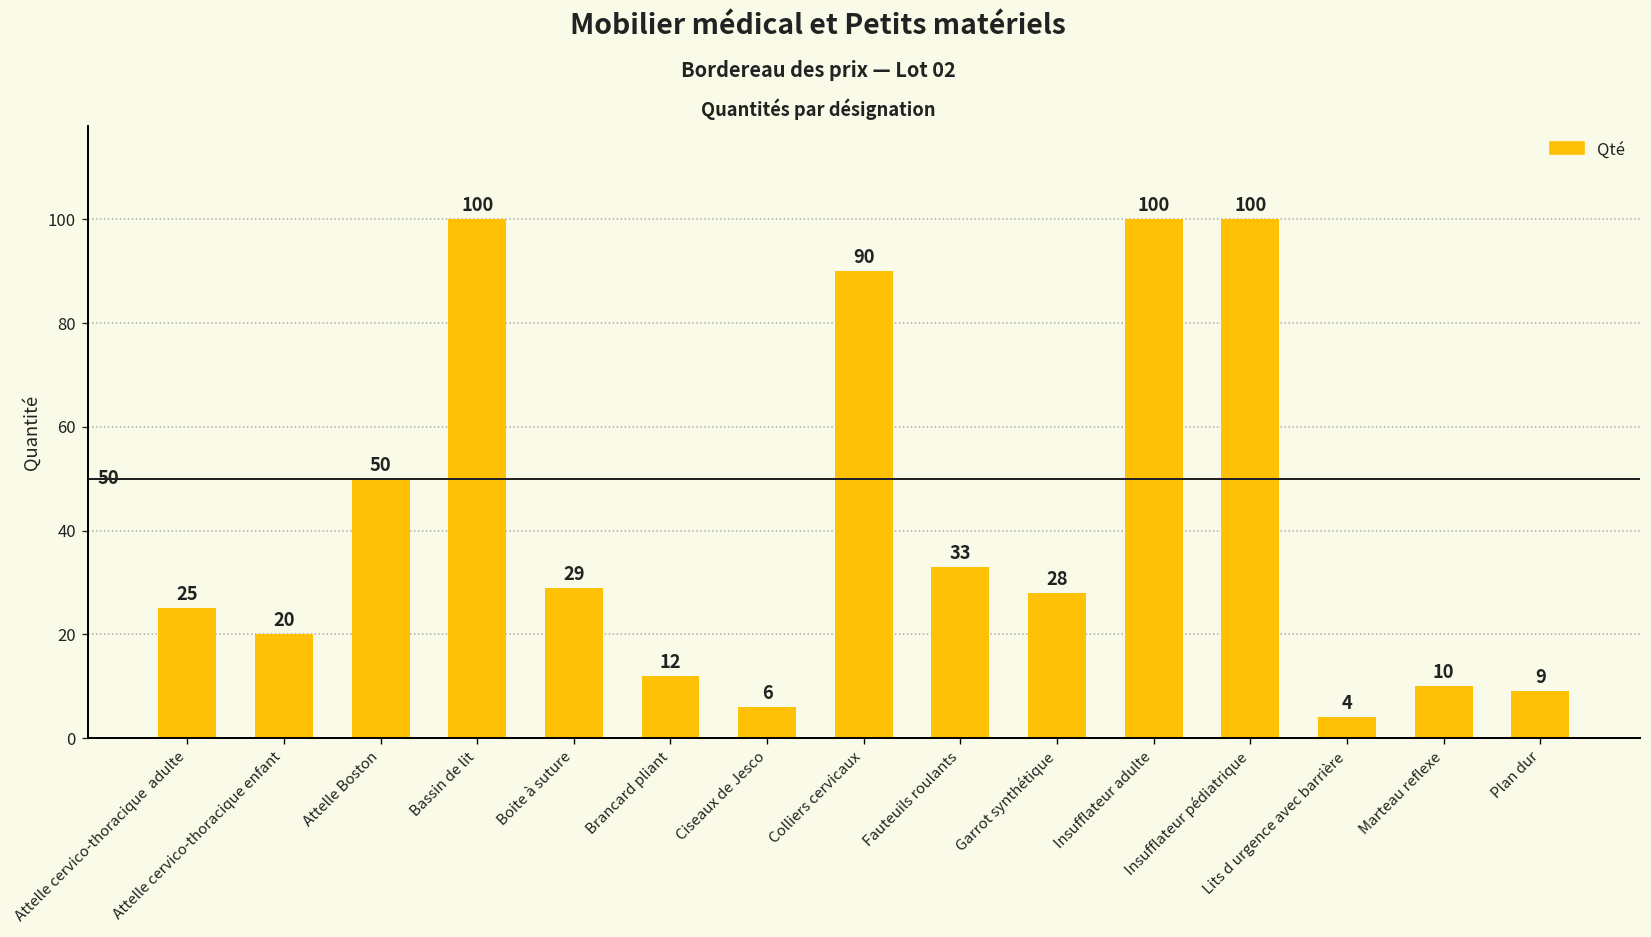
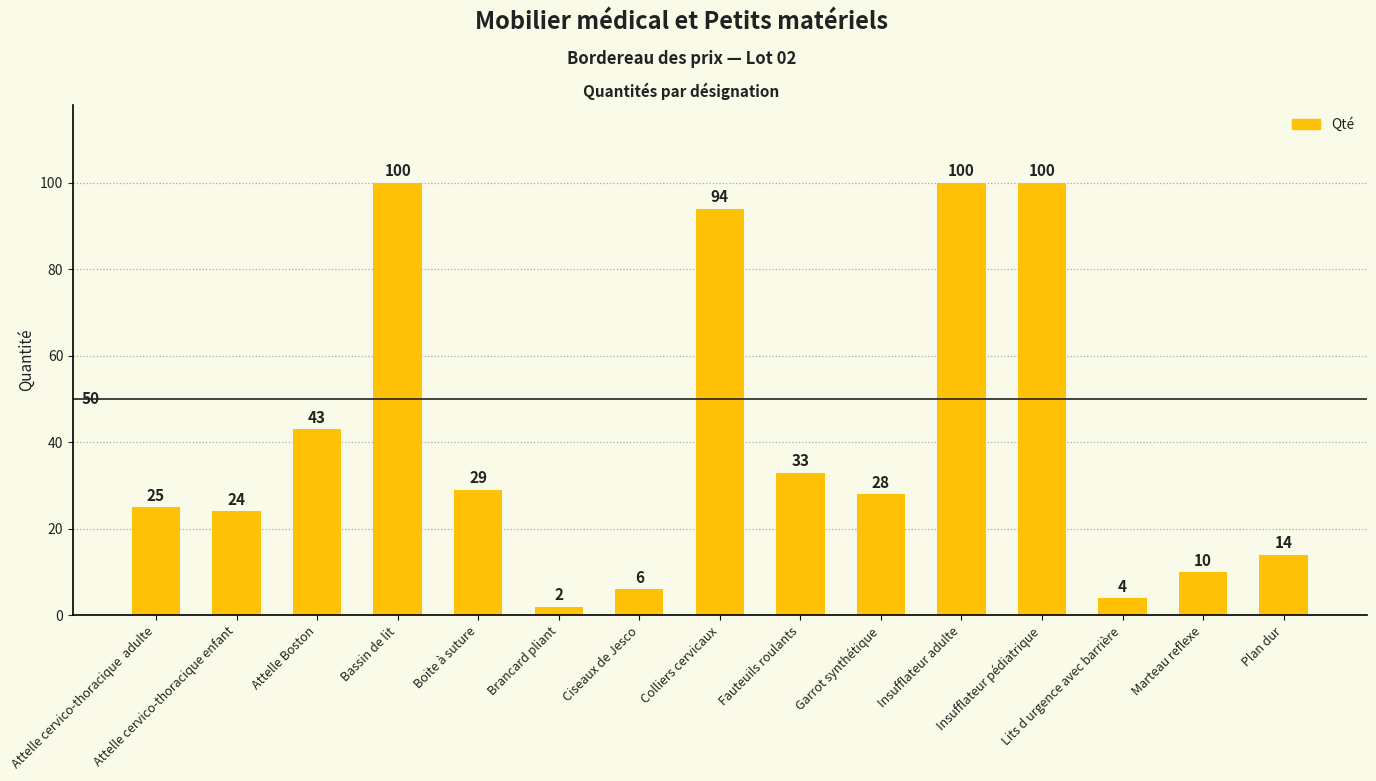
Attelle cervico-thoracique enfant: 20 -> 24
Attelle Boston: 50 -> 43
Brancard pliant: 12 -> 2
Colliers cervicaux: 90 -> 94
Plan dur: 9 -> 14
